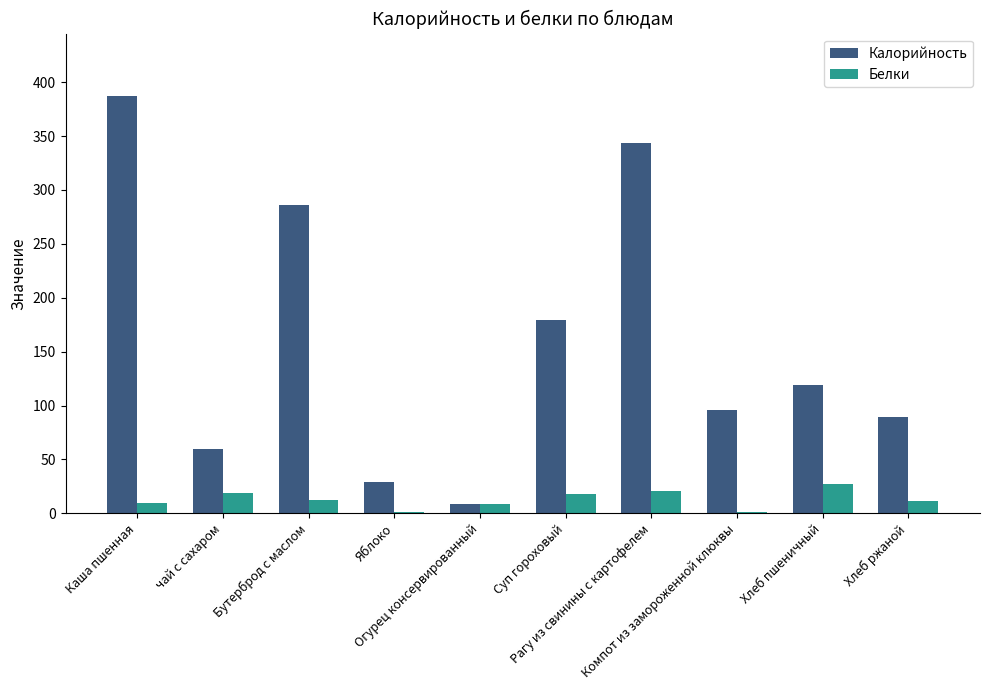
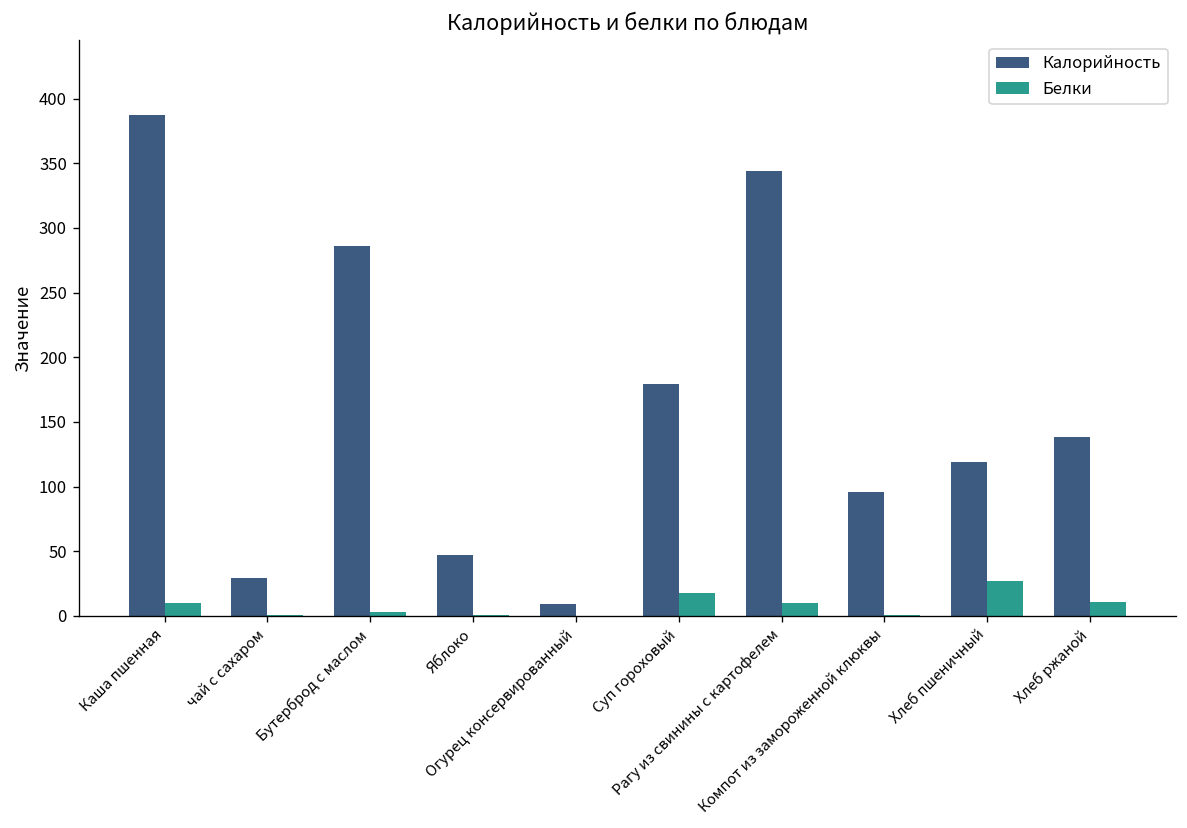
Калорийность, чай с сахаром: 60 -> 29
Белки, чай с сахаром: 19 -> 1
Белки, Бутерброд с маслом: 12 -> 3
Калорийность, Яблоко: 29 -> 47
Белки, Огурец консервированный: 9 -> 0
Белки, Рагу из свинины с картофелем: 21 -> 10
Калорийность, Хлеб ржаной: 89 -> 138
